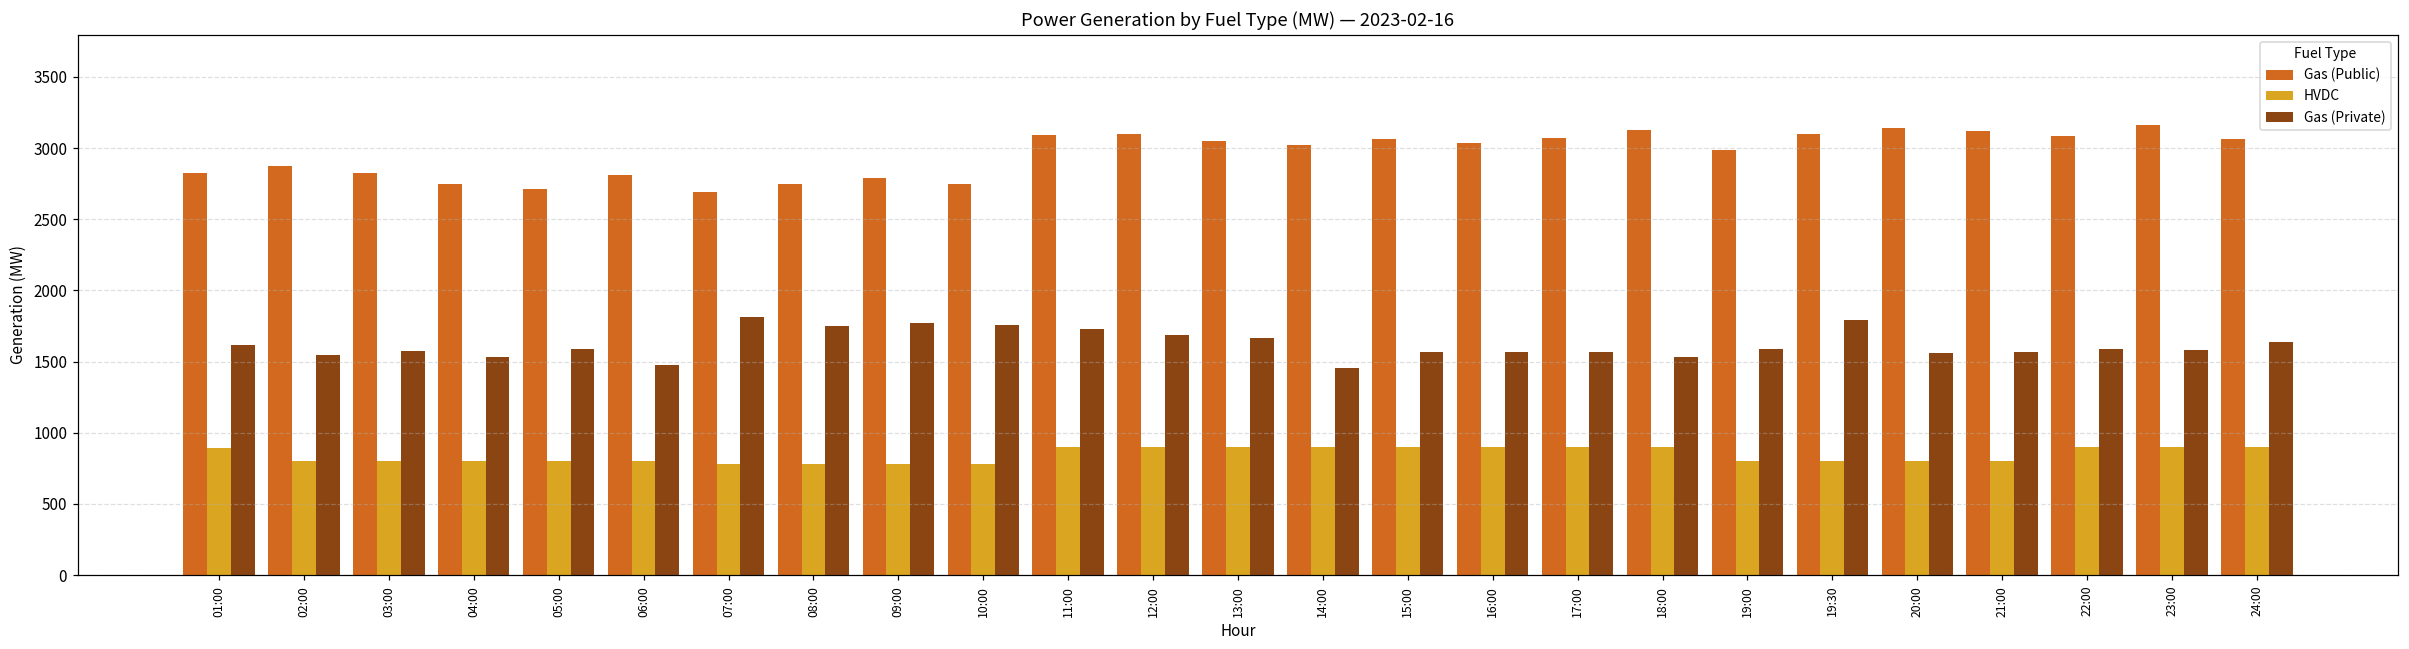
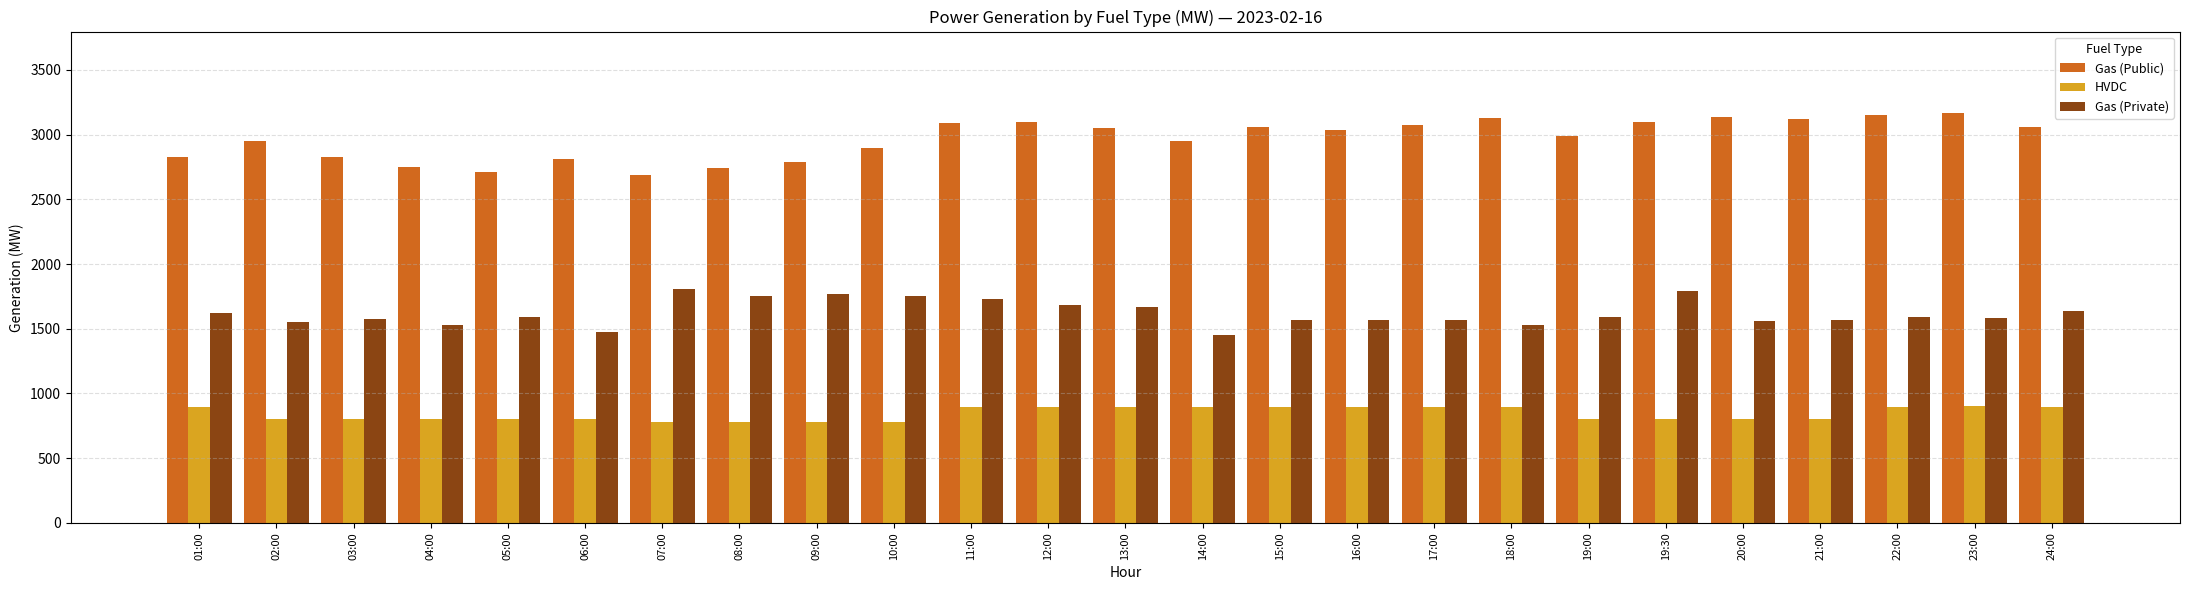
Gas (Public), 02:00: 2870 -> 2950
Gas (Public), 10:00: 2750 -> 2900
Gas (Public), 14:00: 3020 -> 2950
Gas (Public), 22:00: 3080 -> 3150
